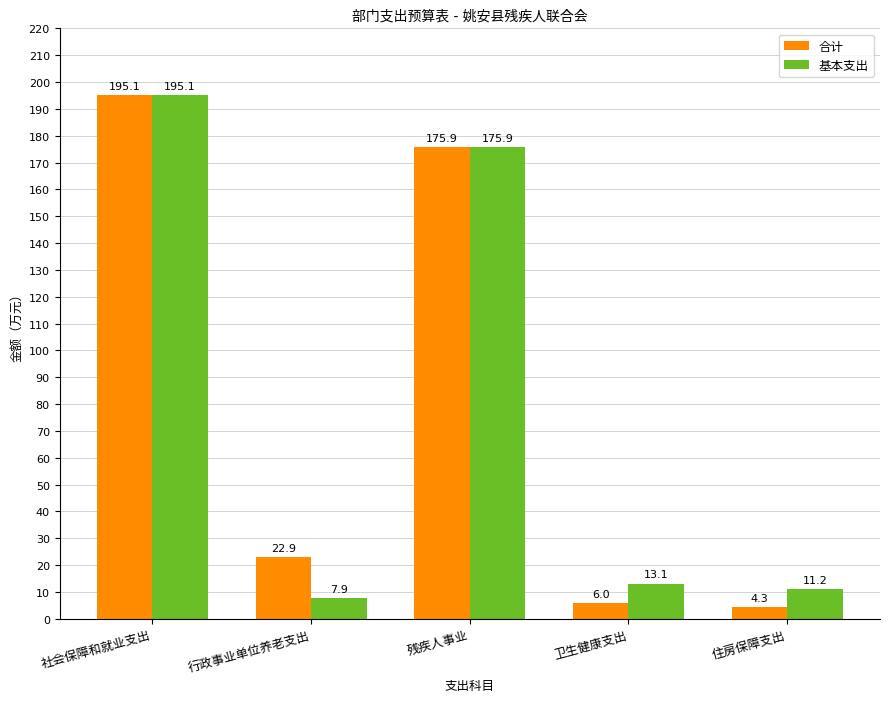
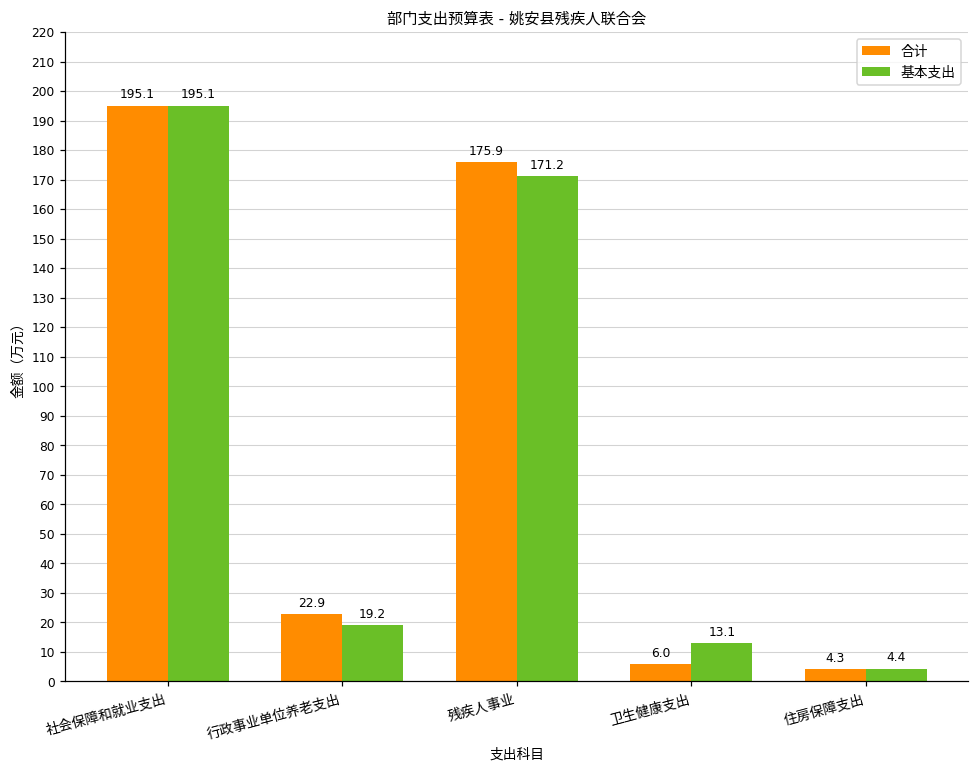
基本支出, 行政事业单位养老支出: 7.9 -> 19.2
基本支出, 残疾人事业: 175.9 -> 171.2
基本支出, 住房保障支出: 11.2 -> 4.4
